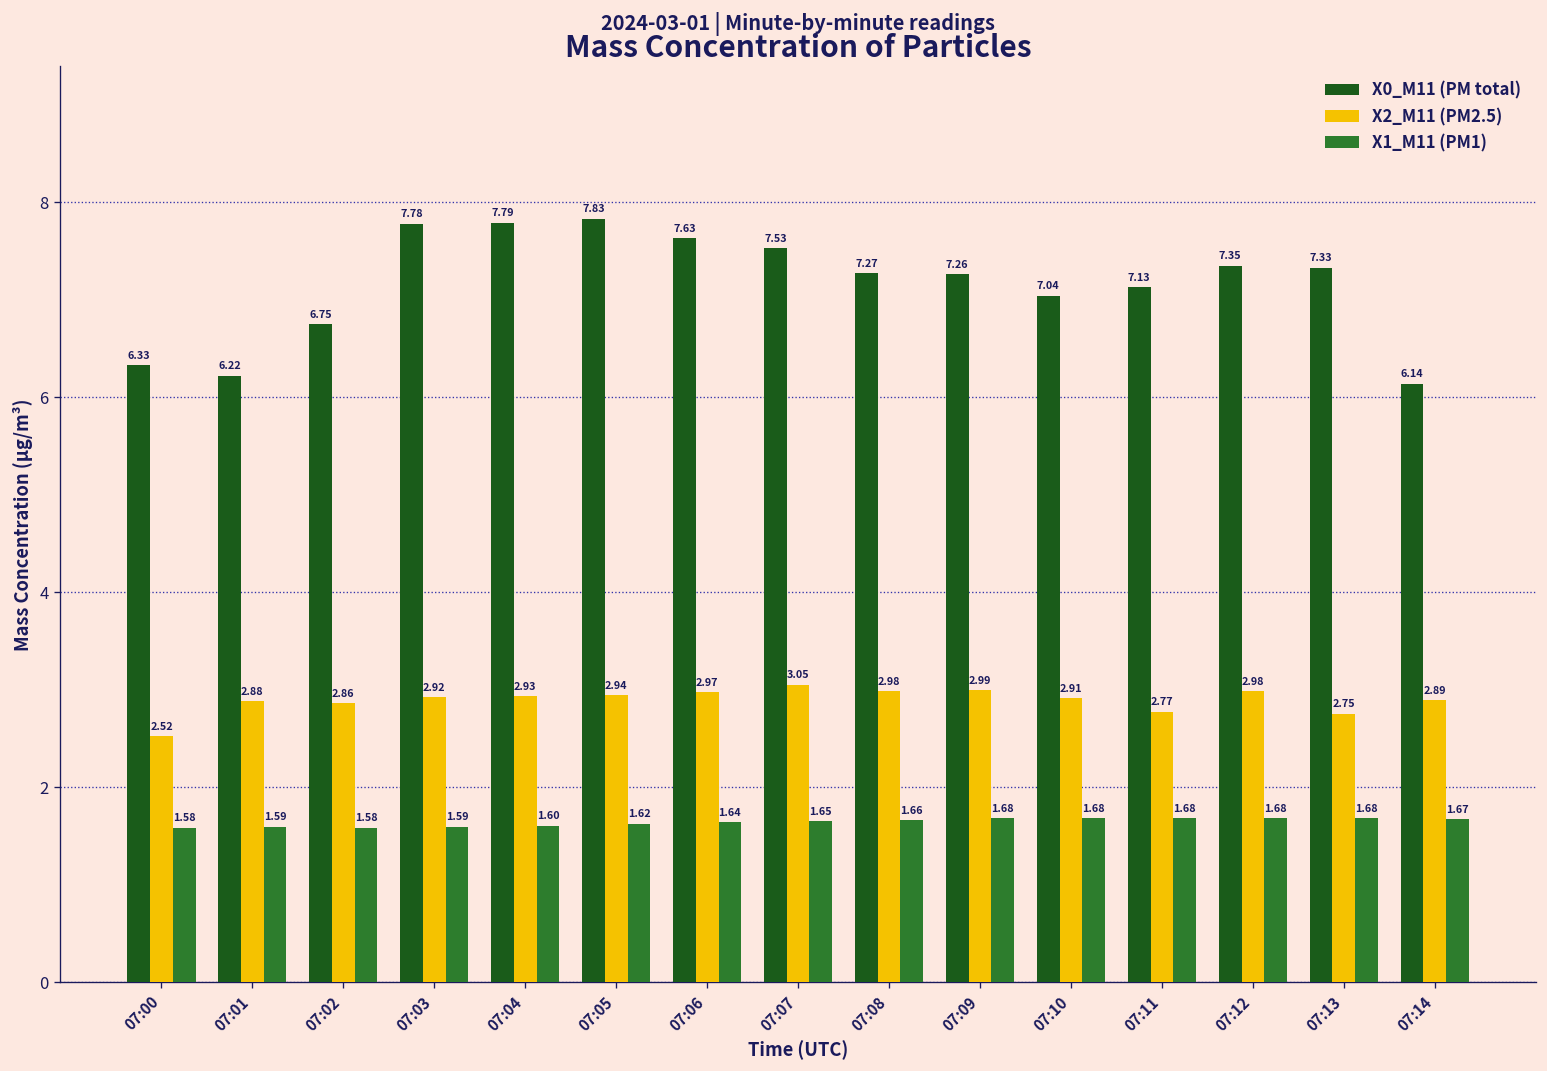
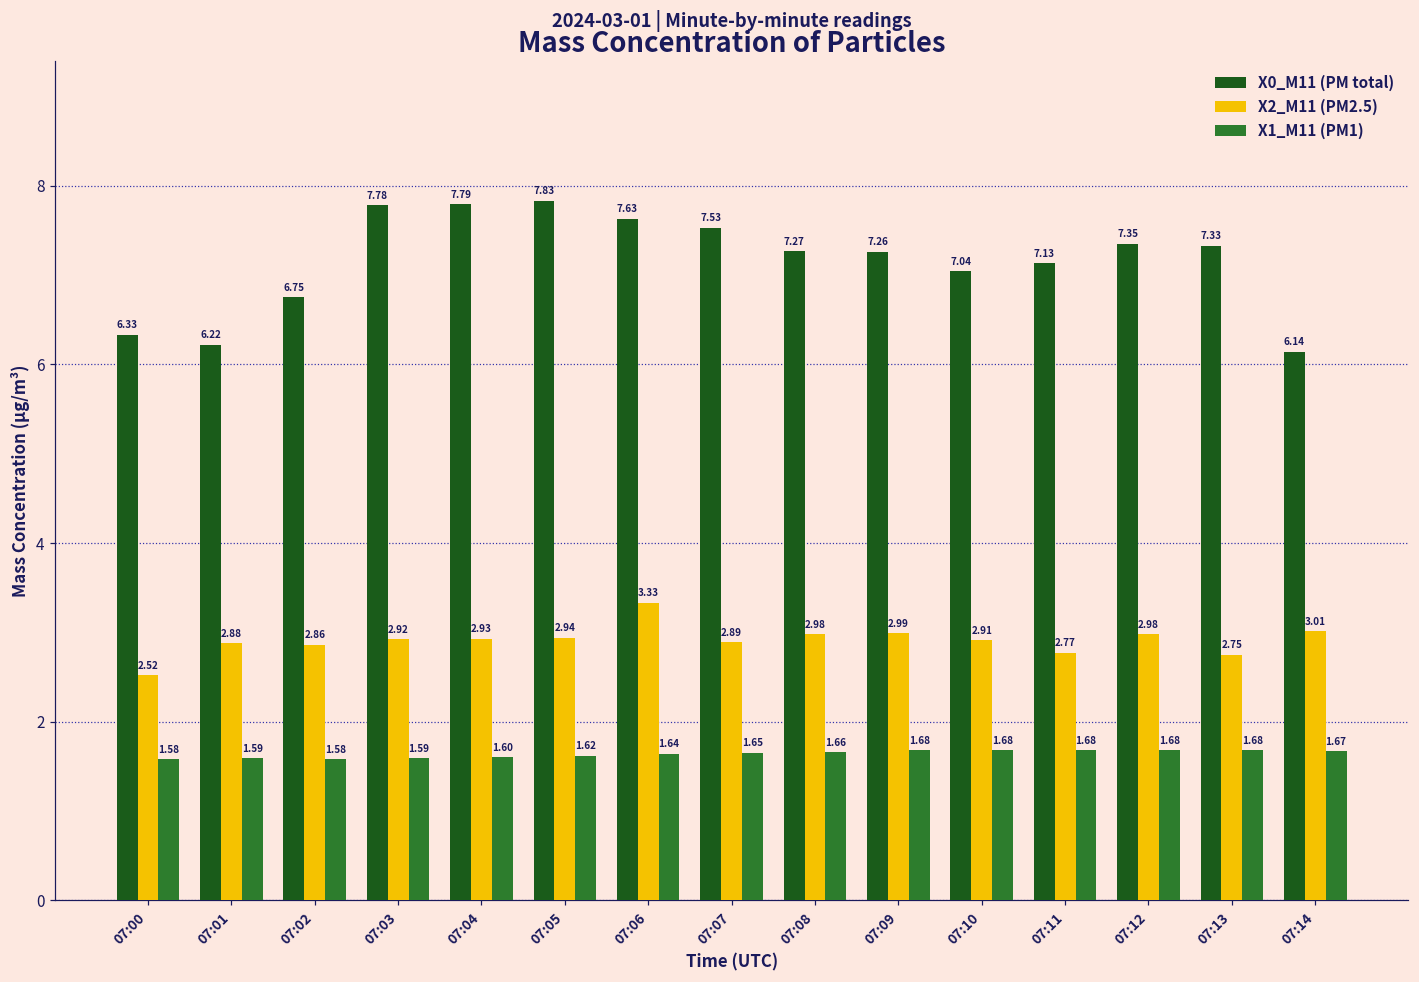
X2_M11 (PM2.5), 07:06: 2.97 -> 3.33
X2_M11 (PM2.5), 07:07: 3.05 -> 2.89
X2_M11 (PM2.5), 07:14: 2.89 -> 3.01
